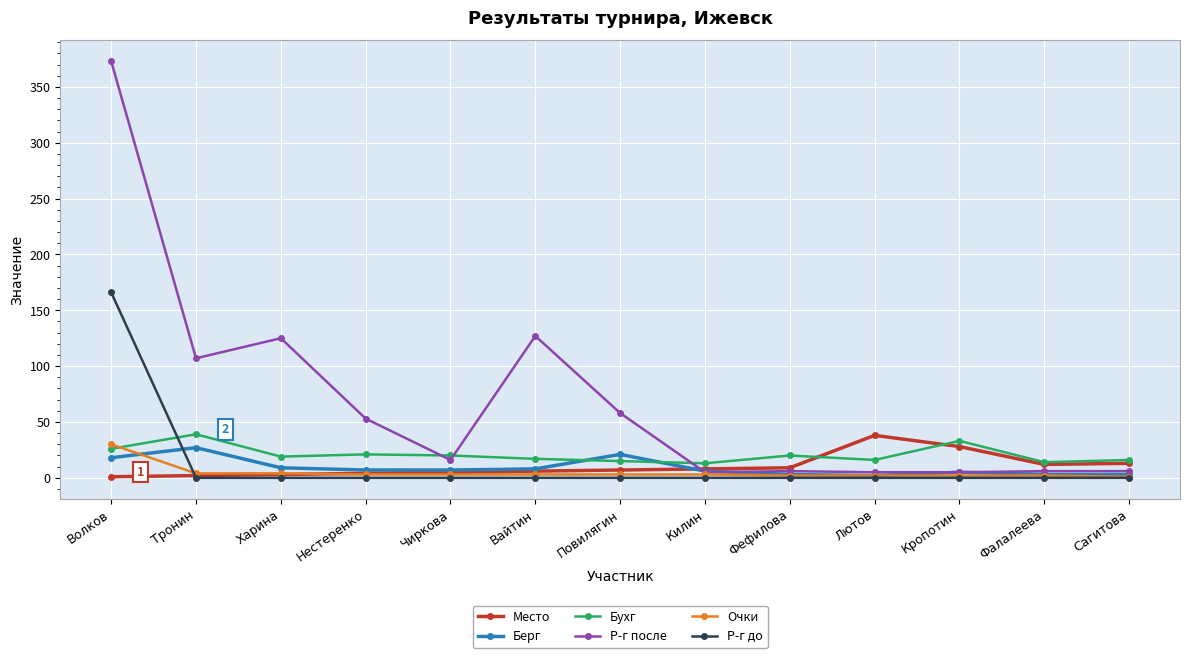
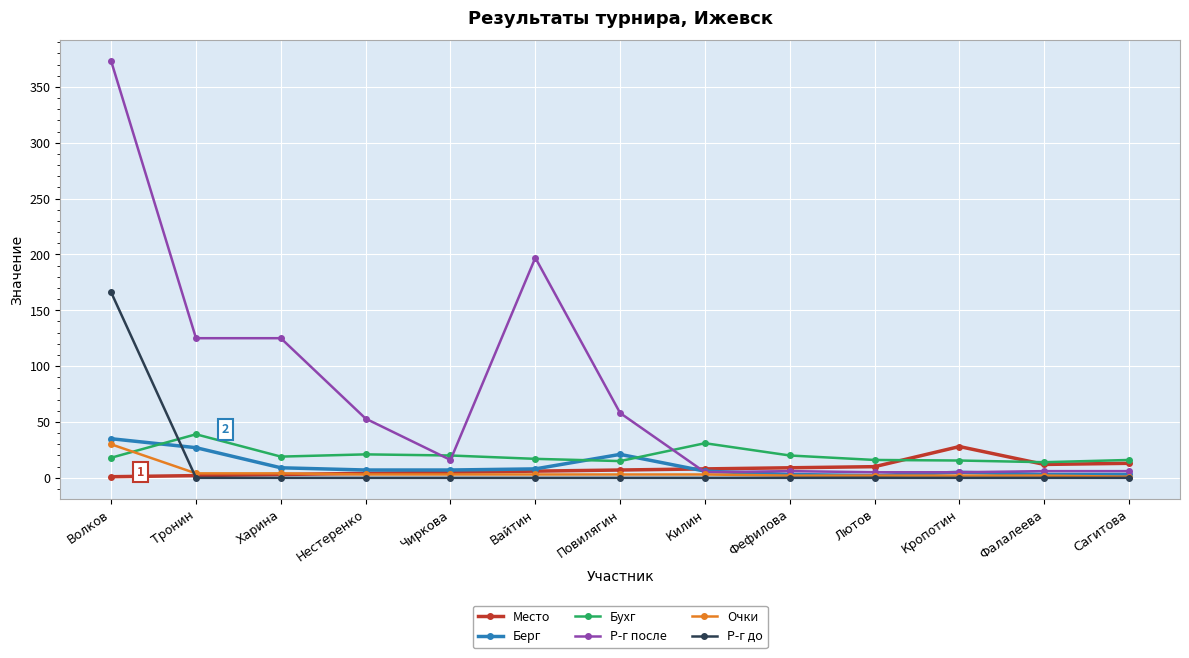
Берг, Волков: 18 -> 35
Бухг, Волков: 26 -> 18
Р-г после, Тронин: 107 -> 125
Р-г после, Вайтин: 127 -> 197
Бухг, Килин: 13 -> 31
Место, Лютов: 38 -> 10
Бухг, Кропотин: 33 -> 16
